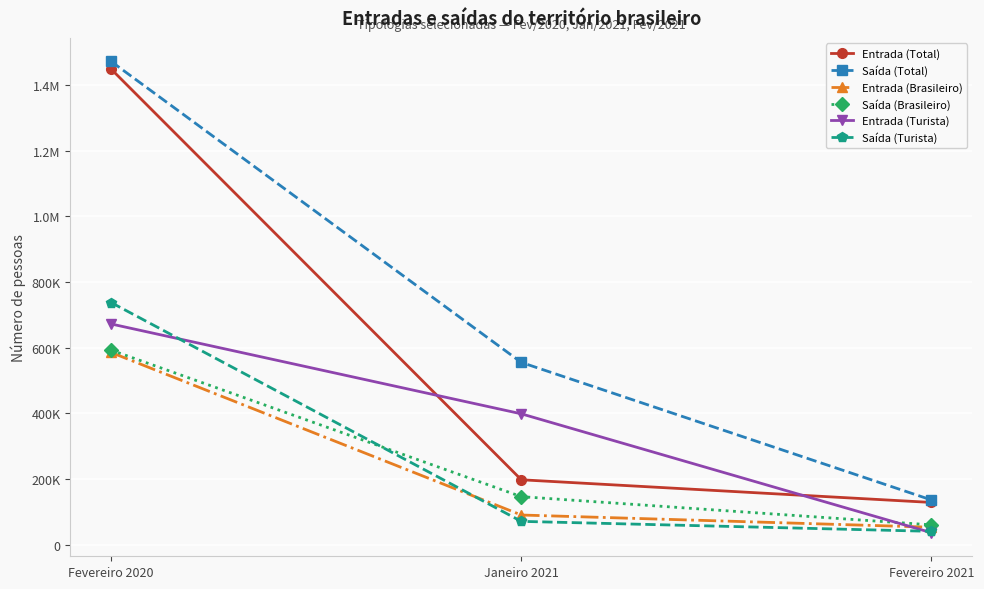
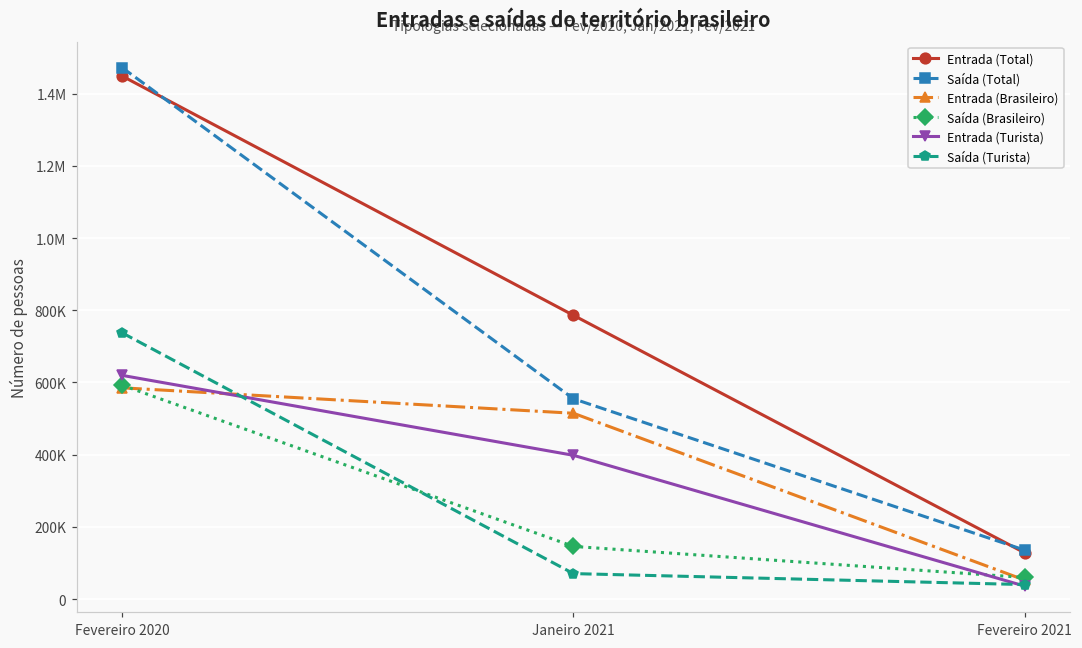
Entrada (Turista), Fevereiro 2020: 670000 -> 620000
Entrada (Total), Janeiro 2021: 200000 -> 790000
Entrada (Brasileiro), Janeiro 2021: 90000 -> 510000
